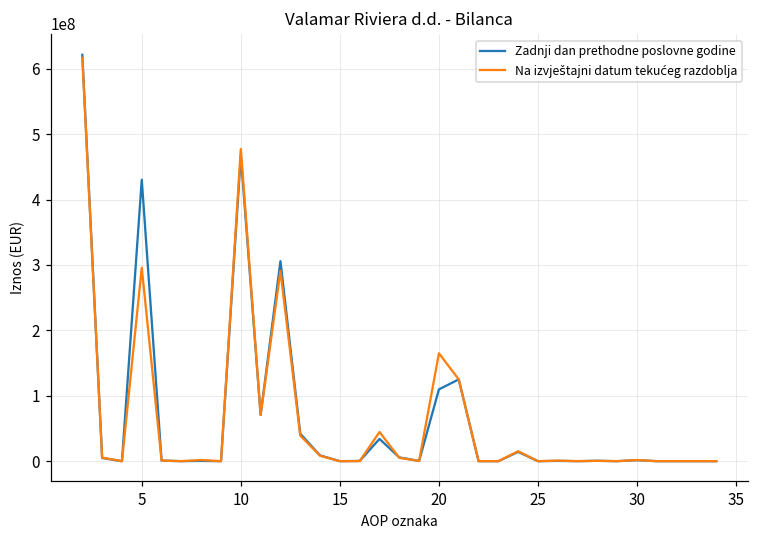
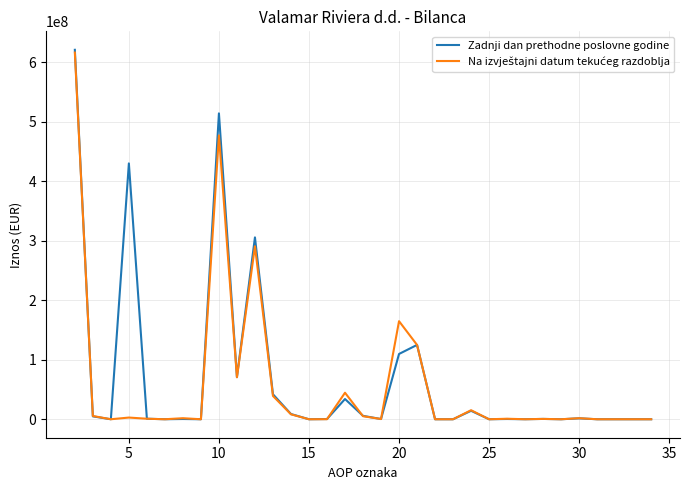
Na izvještajni datum tekućeg razdoblja, 5: 300000000 -> 0
Zadnji dan prethodne poslovne godine, 10: 470000000 -> 510000000
